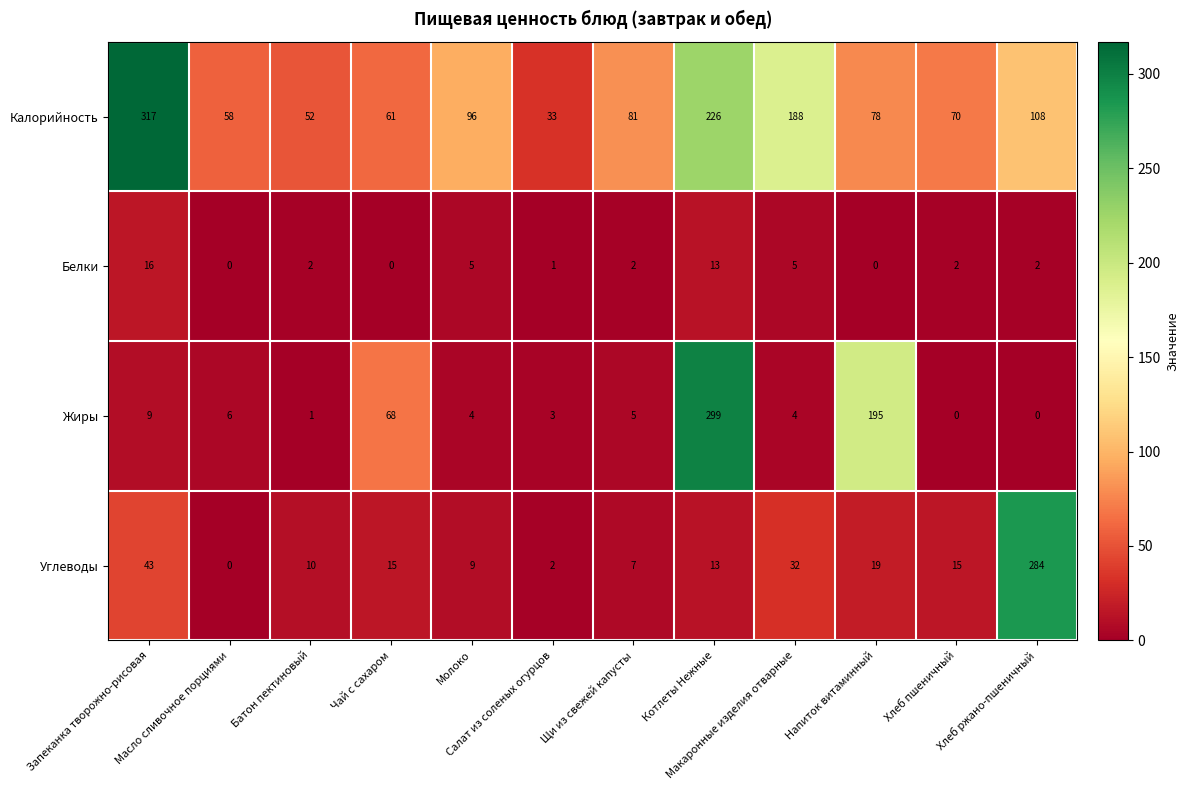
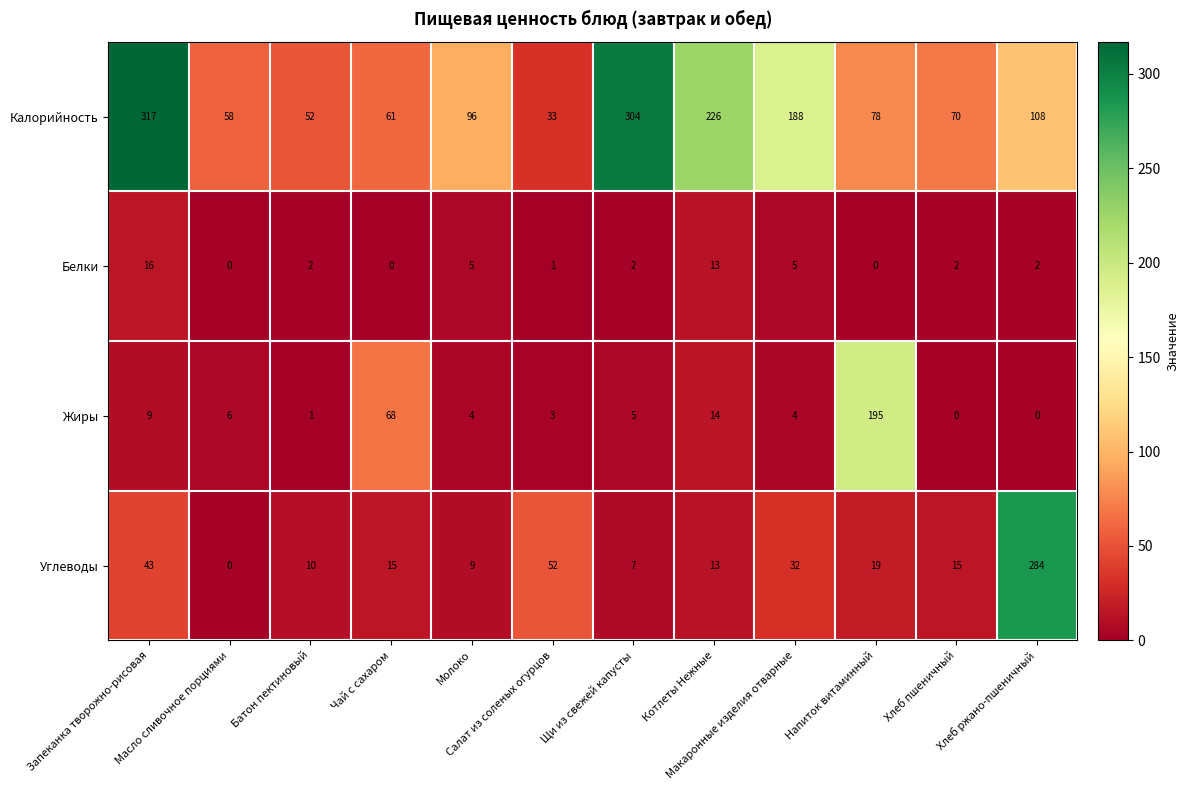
Калорийность, Щи из свежей капусты: 81 -> 304
Жиры, Котлеты Нежные: 299 -> 14
Углеводы, Салат из соленых огурцов: 2 -> 52
